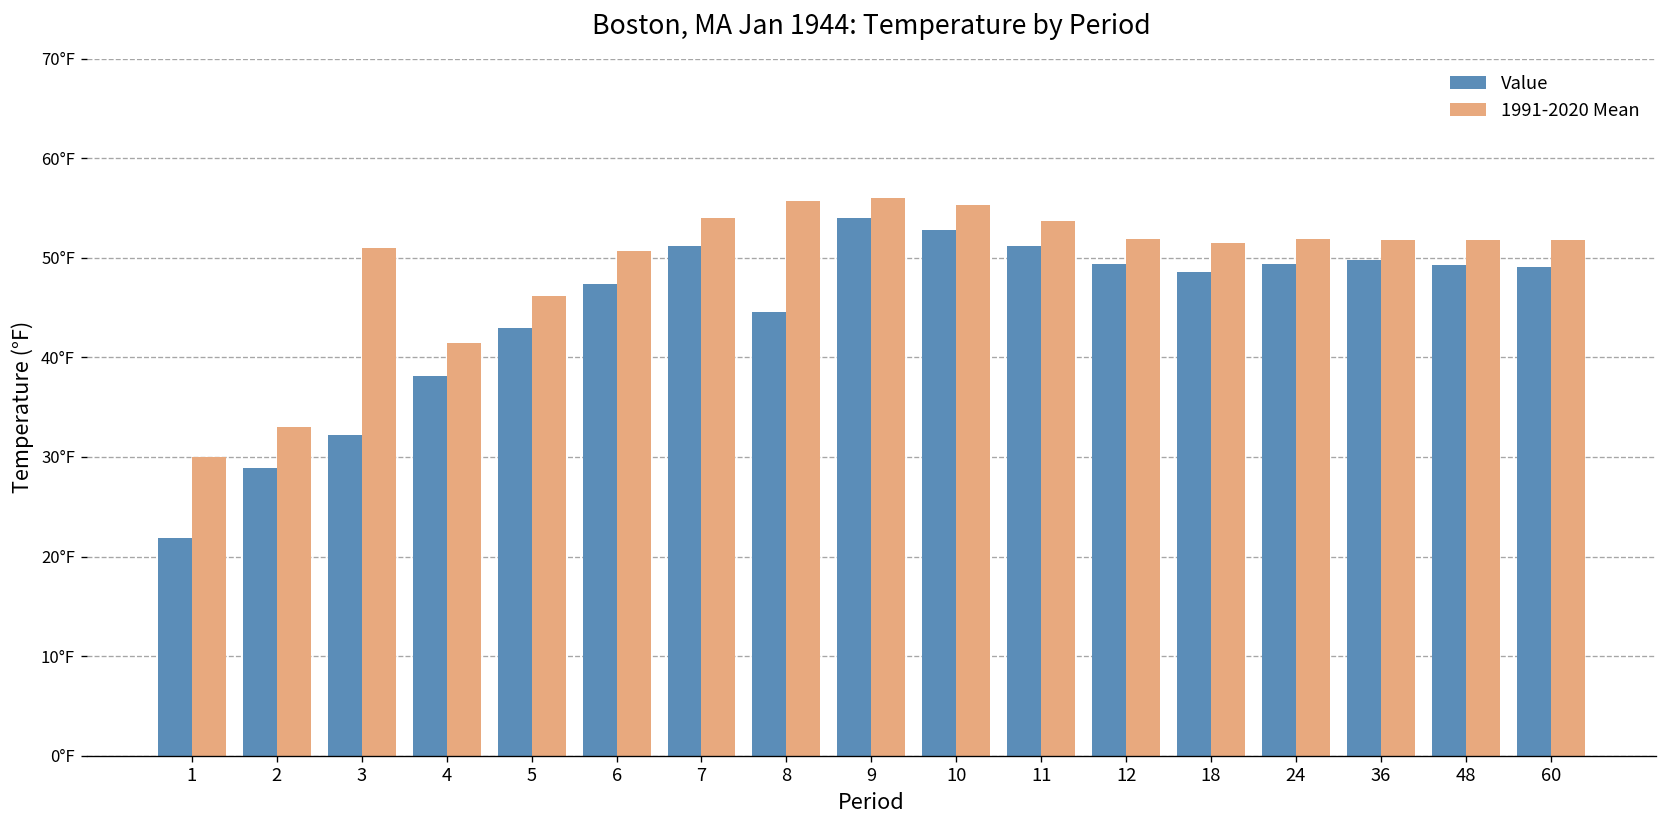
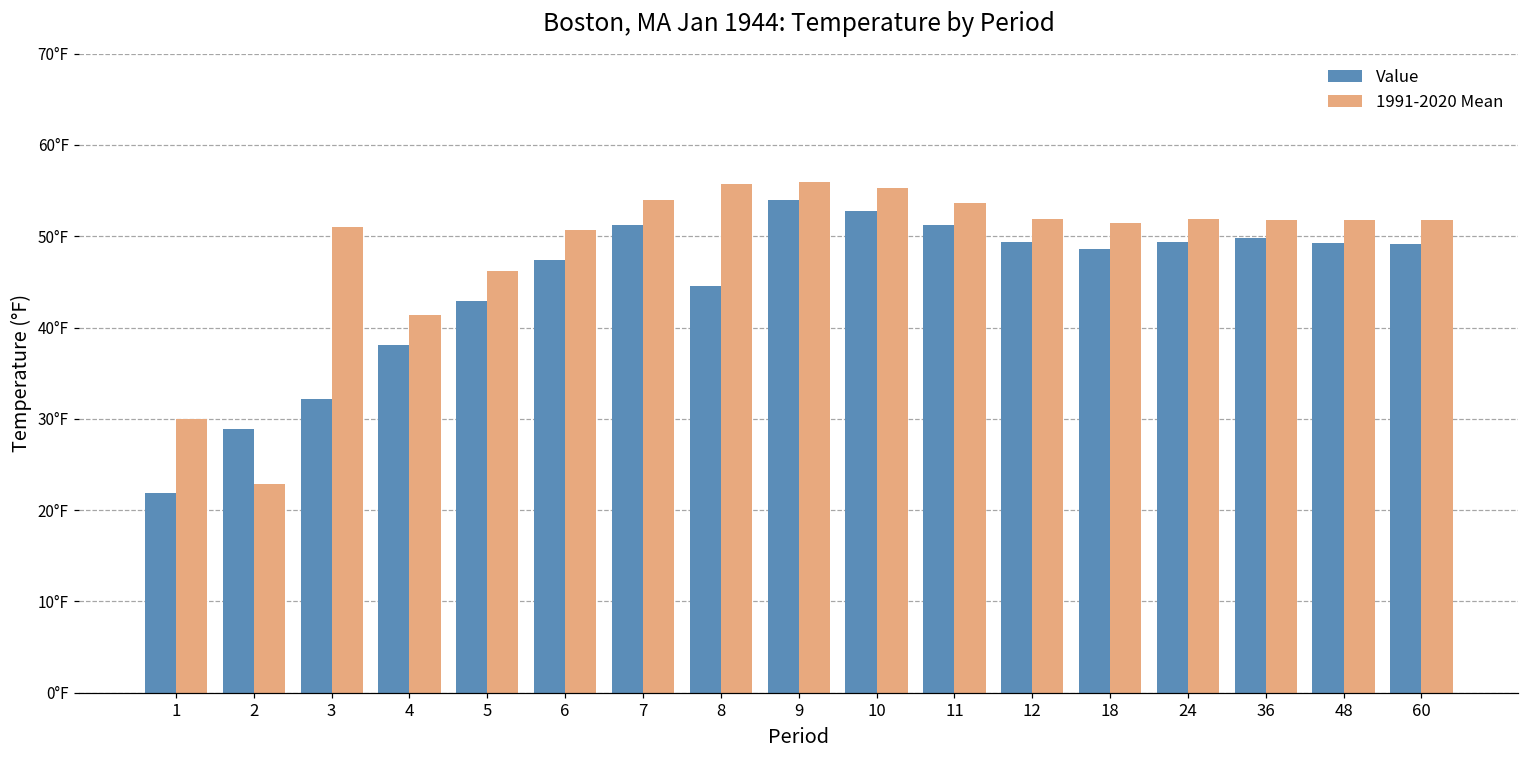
1991-2020 Mean, 2: 33°F -> 23°F
